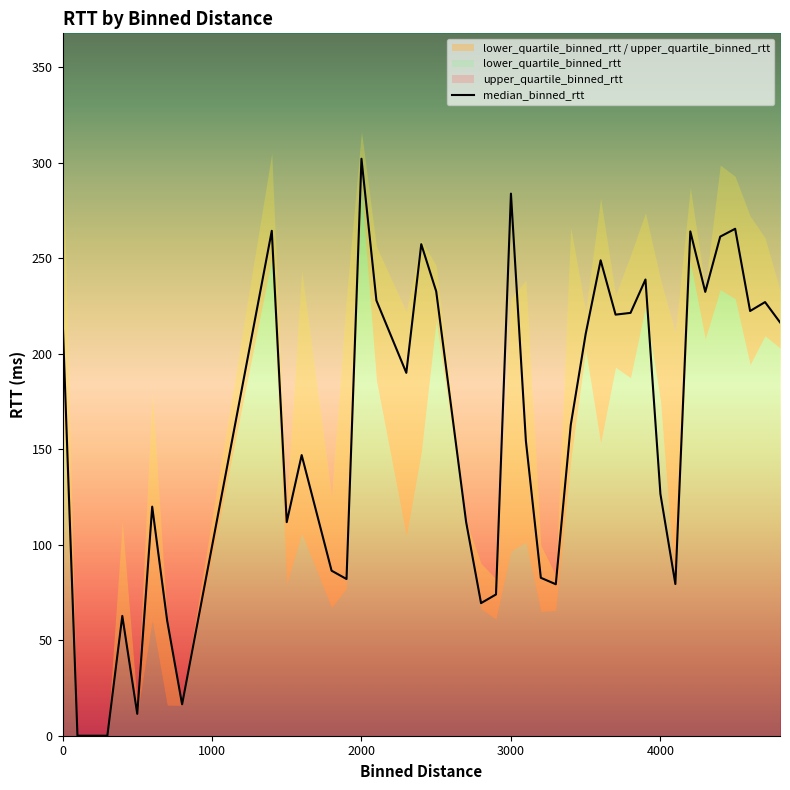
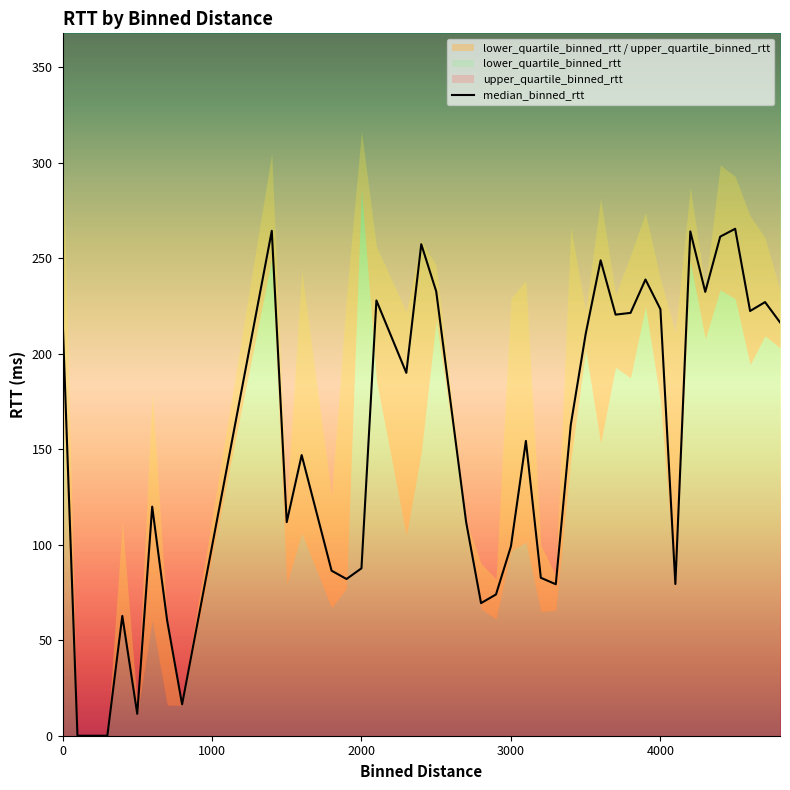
median_binned_rtt, 2000: 302 -> 88
median_binned_rtt, 3000: 284 -> 99
median_binned_rtt, 4000: 127 -> 223
